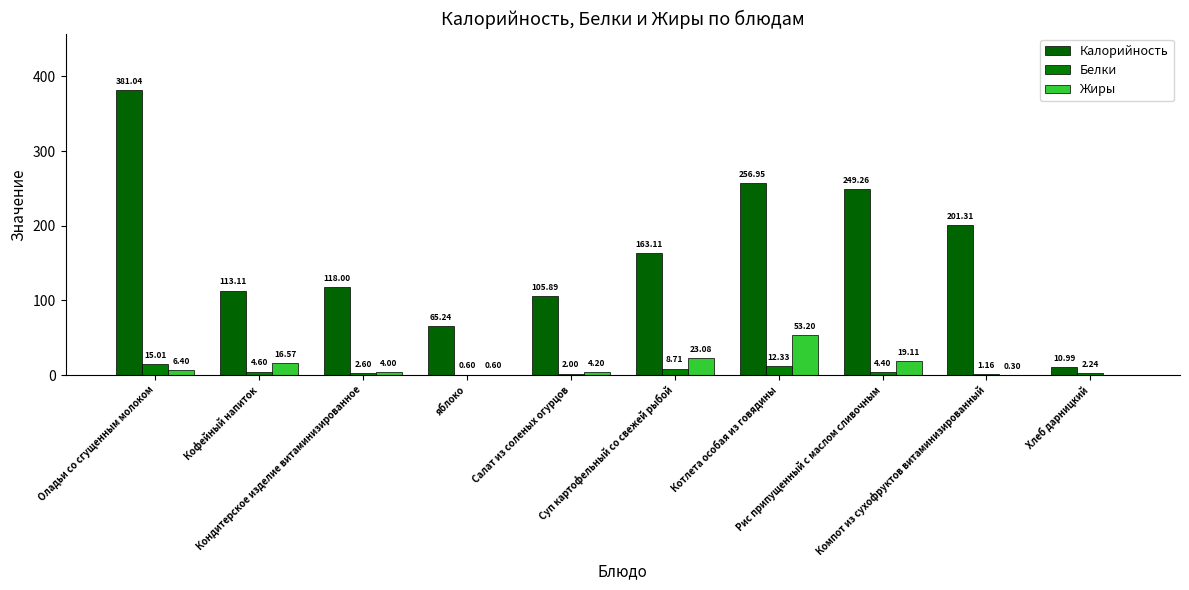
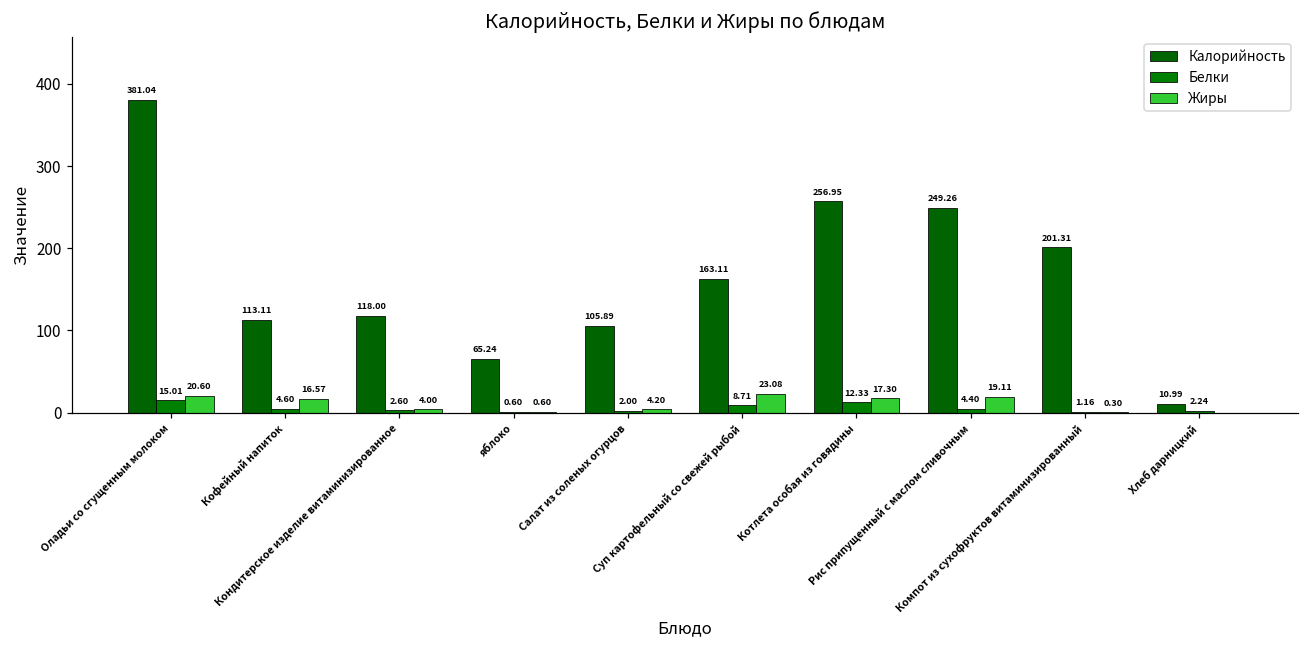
Жиры, Оладьи со сгущенным молоком: 6.40 -> 20.60
Жиры, Котлета особая из говядины: 53.20 -> 17.30
